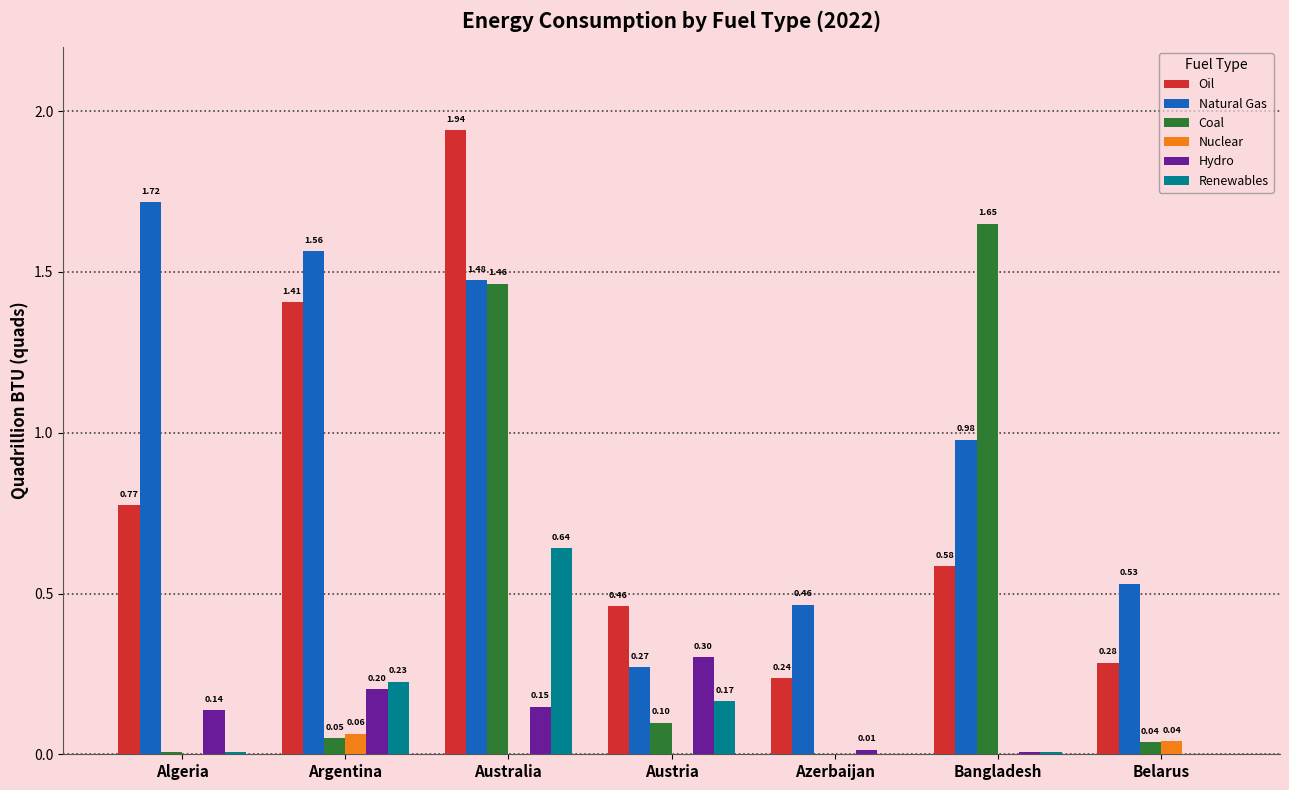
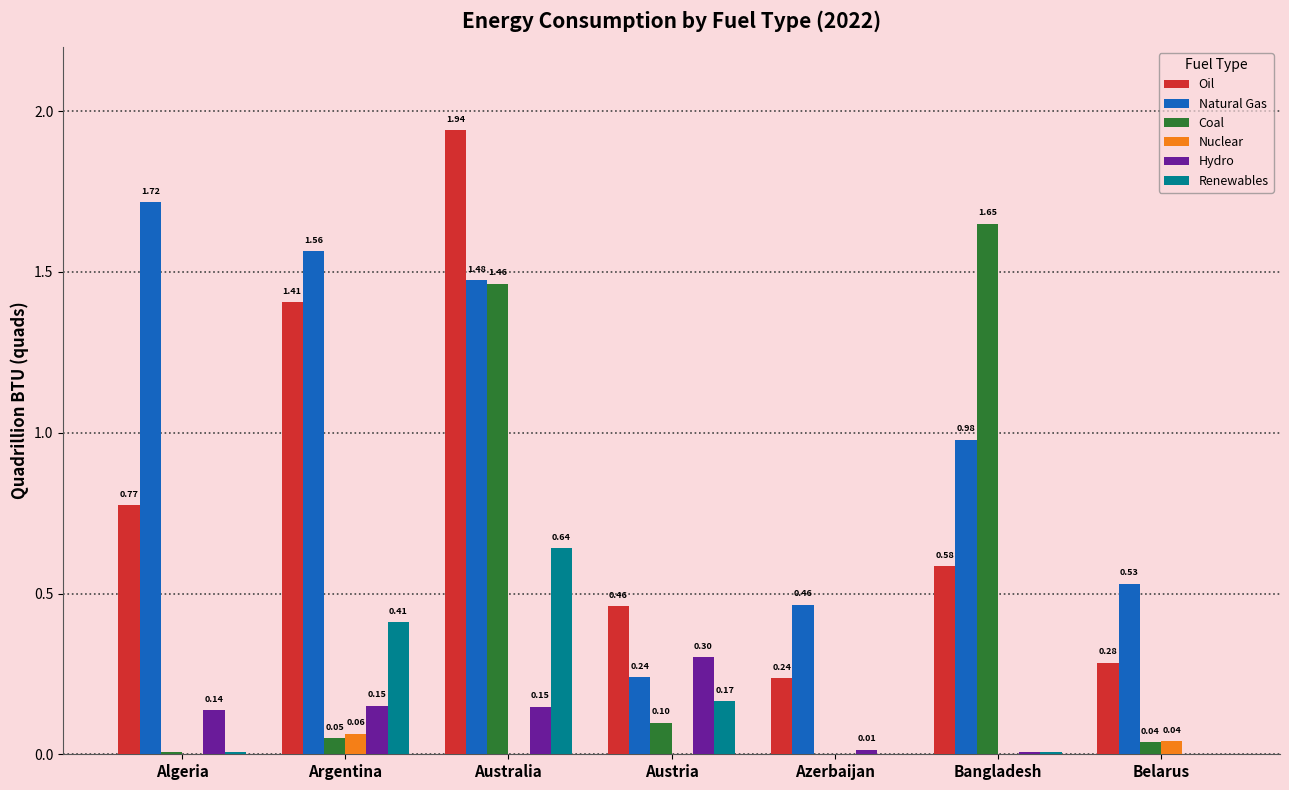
Hydro, Argentina: 0.20 -> 0.15
Renewables, Argentina: 0.23 -> 0.41
Natural Gas, Austria: 0.27 -> 0.24
